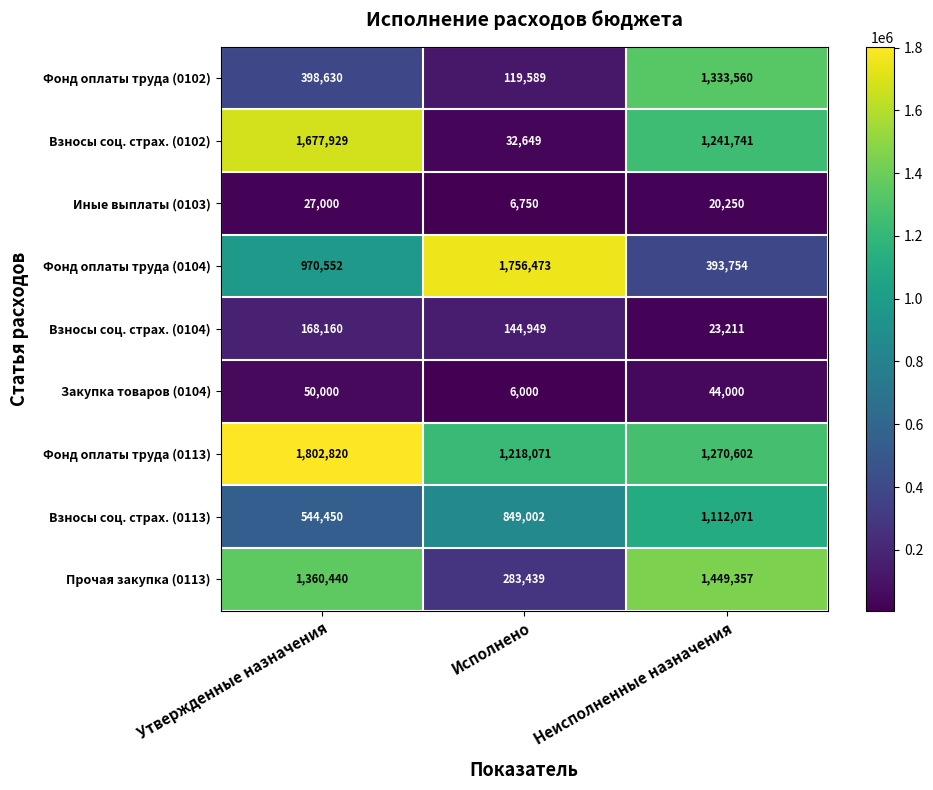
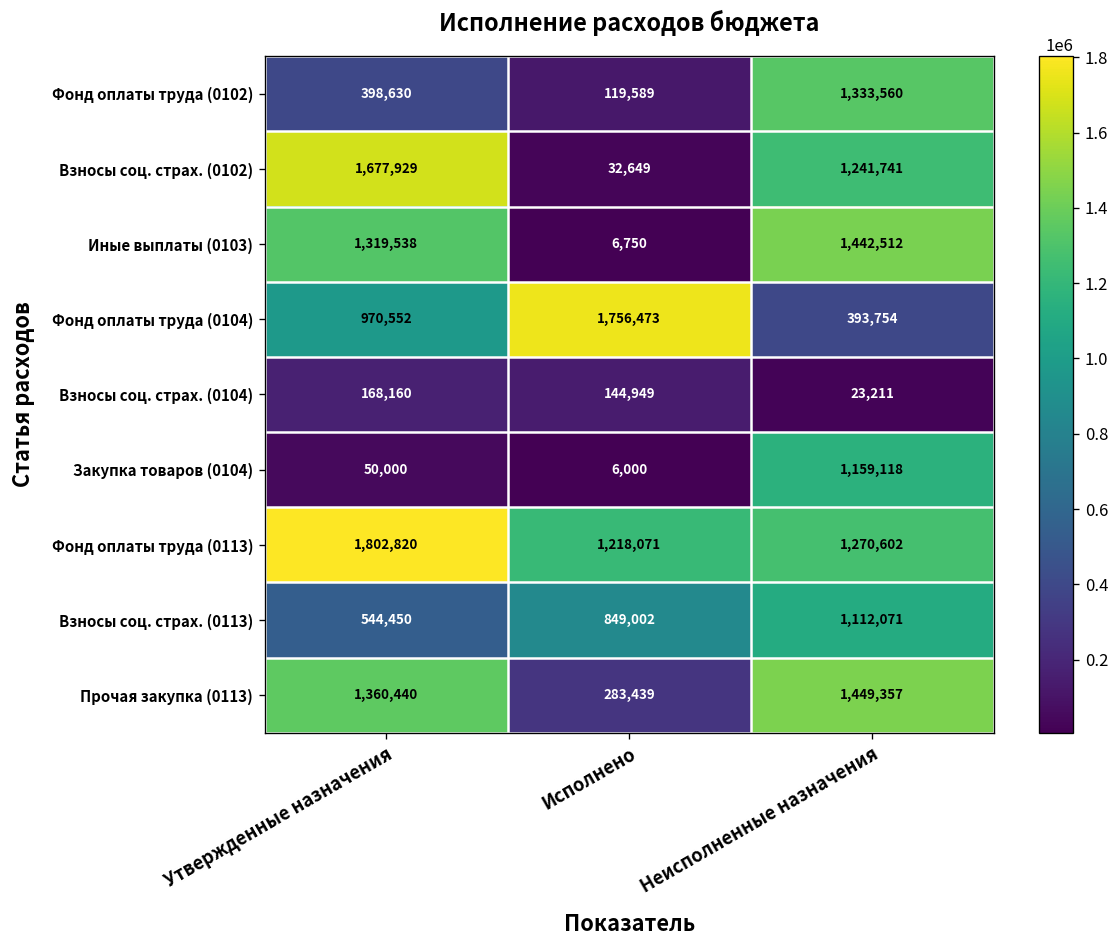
Иные выплаты (0103), Утвержденные назначения: 27,000 -> 1,319,538
Иные выплаты (0103), Неисполненные назначения: 20,250 -> 1,442,512
Закупка товаров (0104), Неисполненные назначения: 44,000 -> 1,159,118
